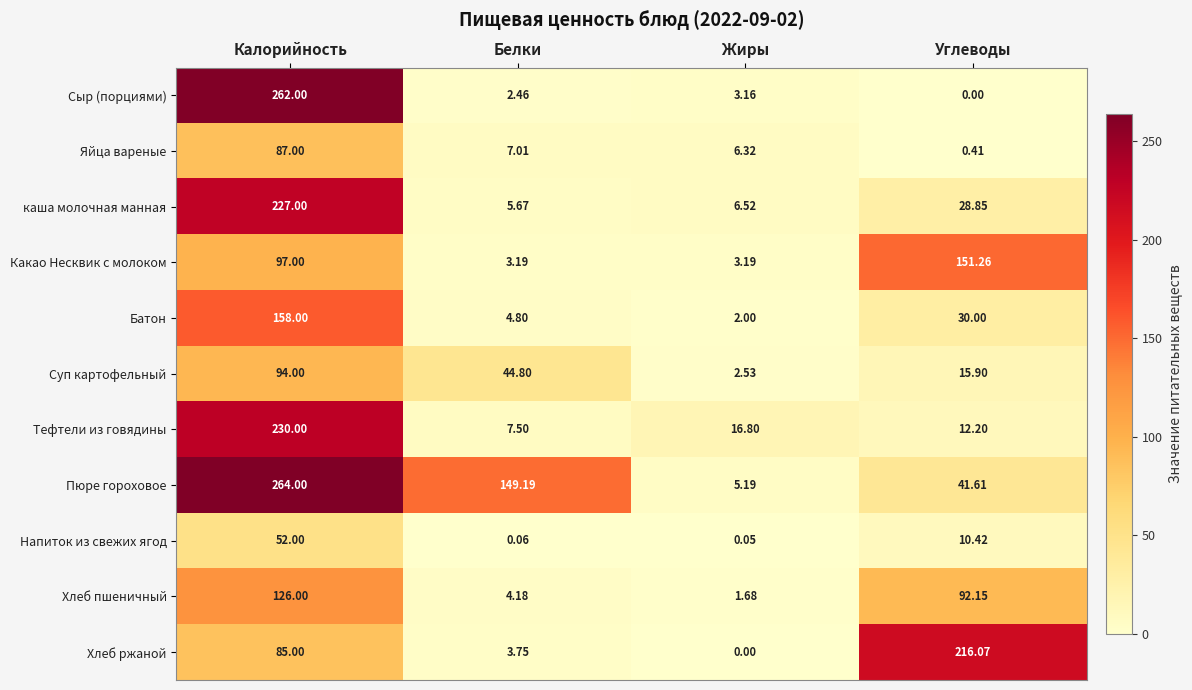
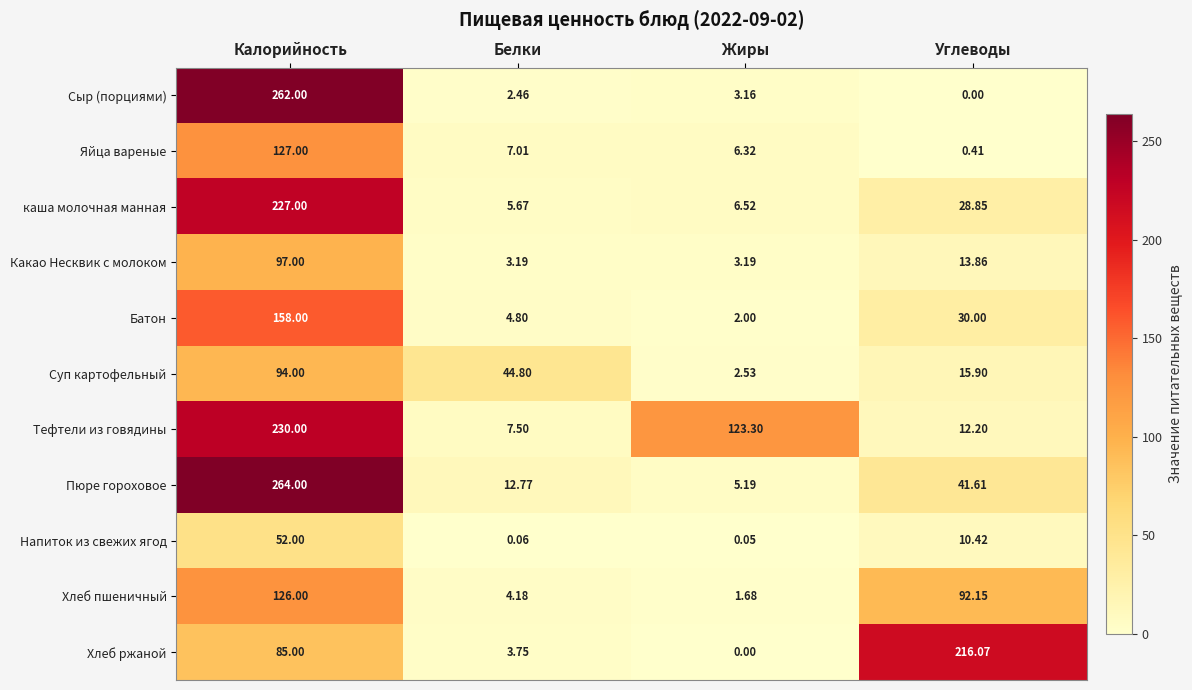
Яйца вареные, Калорийность: 87.00 -> 127.00
Какао Несквик с молоком, Углеводы: 151.26 -> 13.86
Тефтели из говядины, Жиры: 16.80 -> 123.30
Пюре гороховое, Белки: 149.19 -> 12.77
